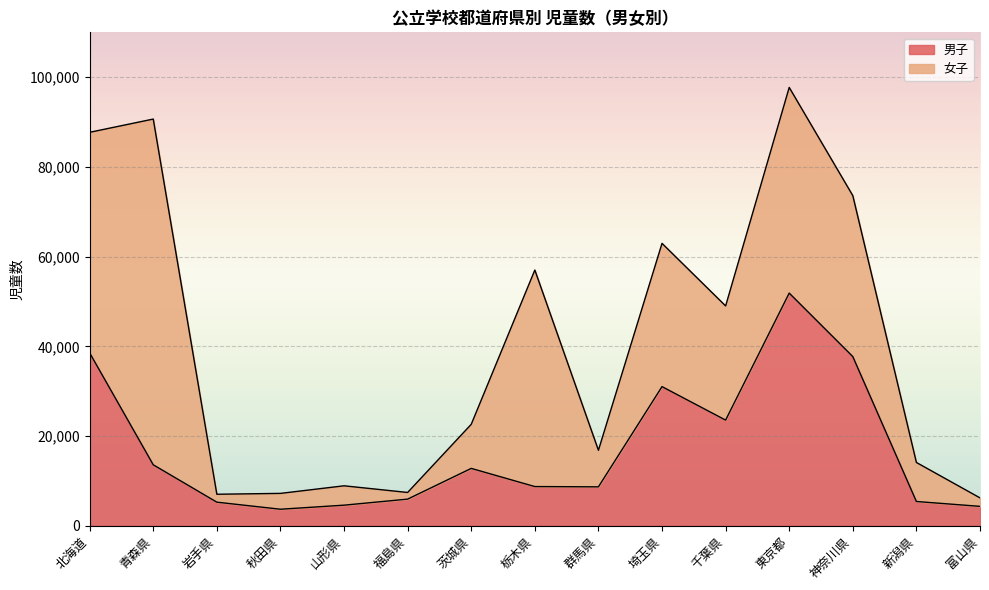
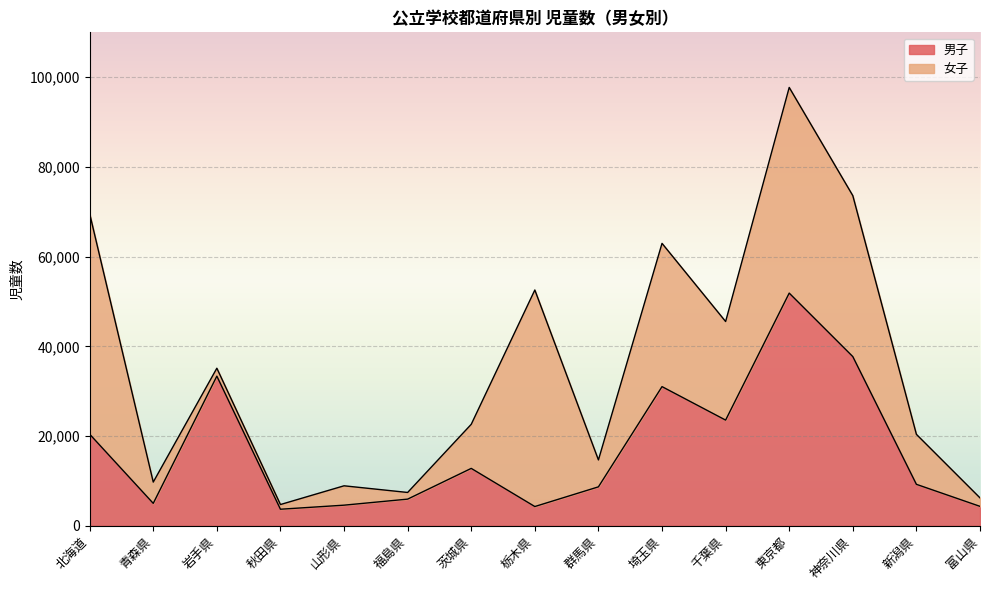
男子, 北海道: 39,000 -> 20,000
男子, 青森県: 14,000 -> 5,000
女子, 青森県: 77,000 -> 5,000
男子, 岩手県: 5,000 -> 33,000
女子, 秋田県: 4,000 -> 1,000
男子, 栃木県: 9,000 -> 4,000
女子, 群馬県: 8,000 -> 6,000
女子, 千葉県: 25,000 -> 22,000
男子, 新潟県: 5,000 -> 9,000
女子, 新潟県: 9,000 -> 11,000
